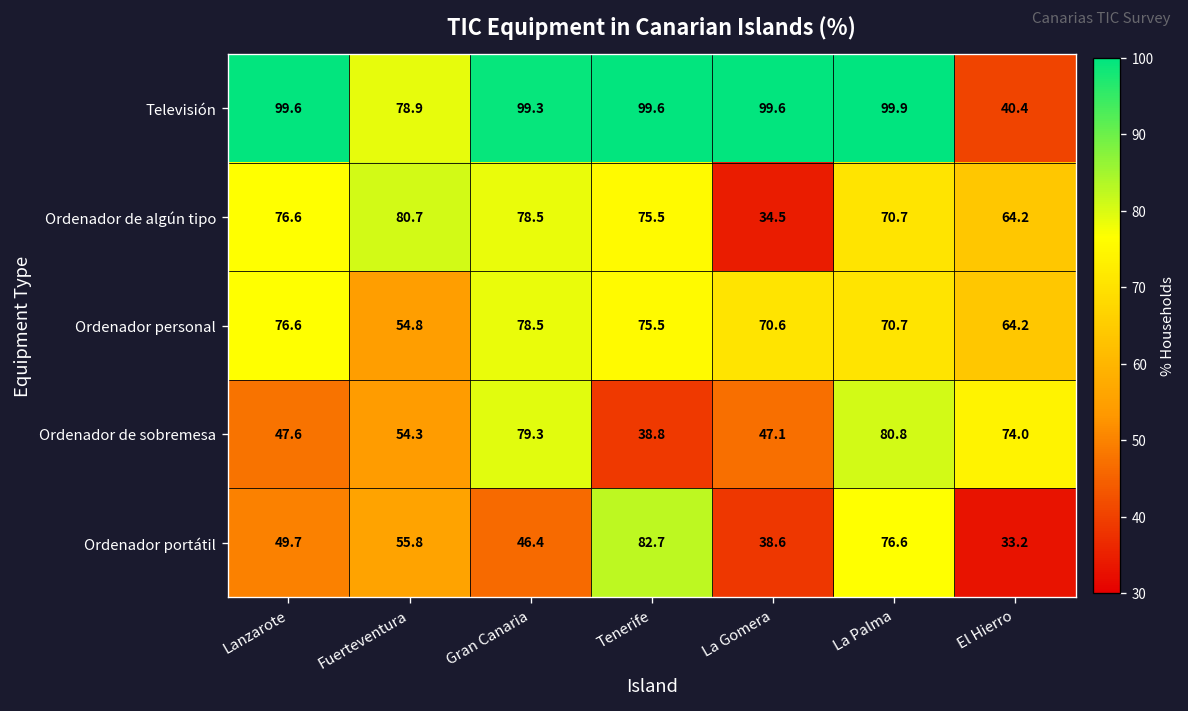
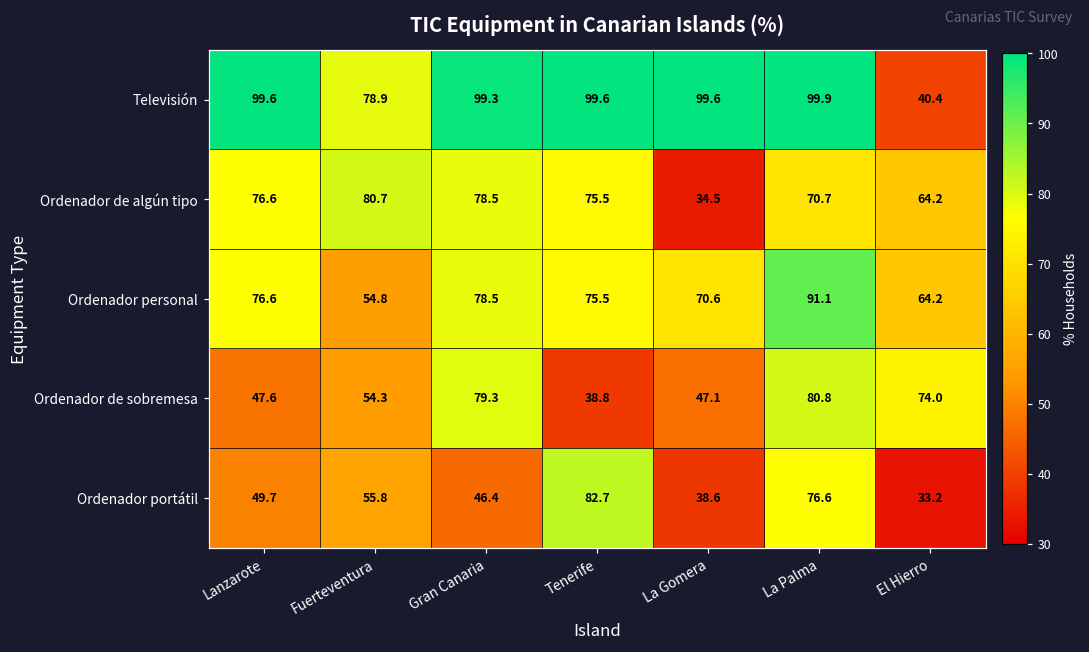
Ordenador personal, La Palma: 70.7 -> 91.1
